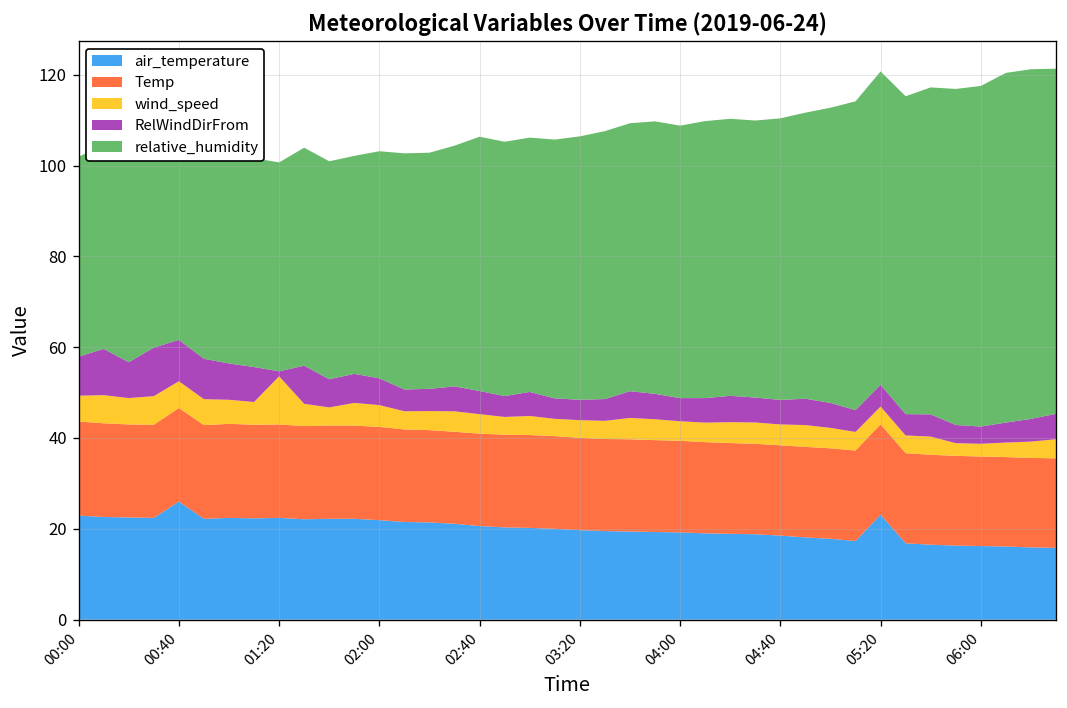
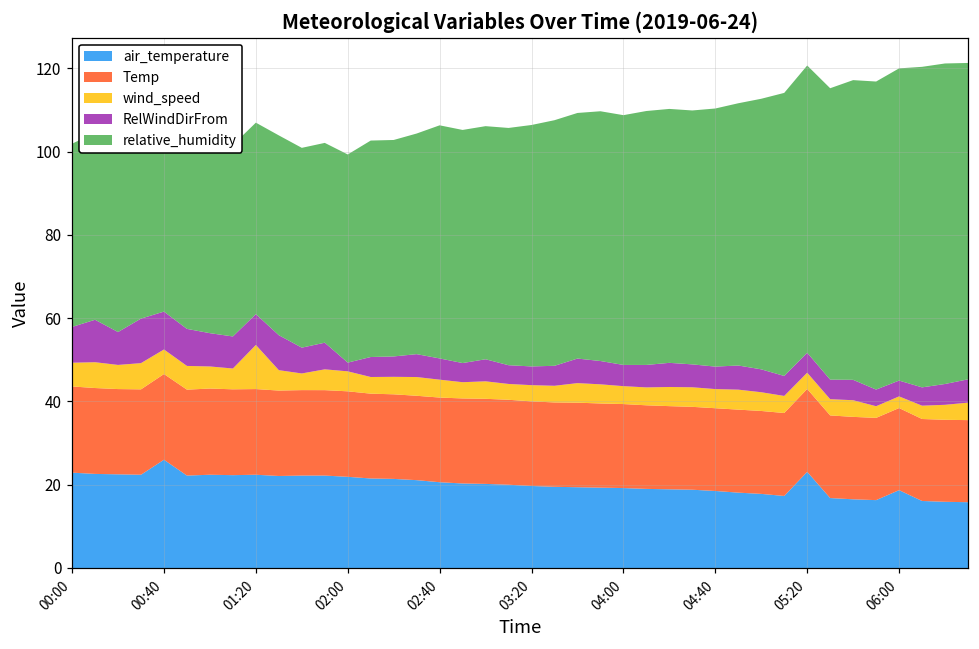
RelWindDirFrom, 01:20: 1 -> 7
RelWindDirFrom, 02:00: 6 -> 2
air_temperature, 06:00: 16 -> 19
